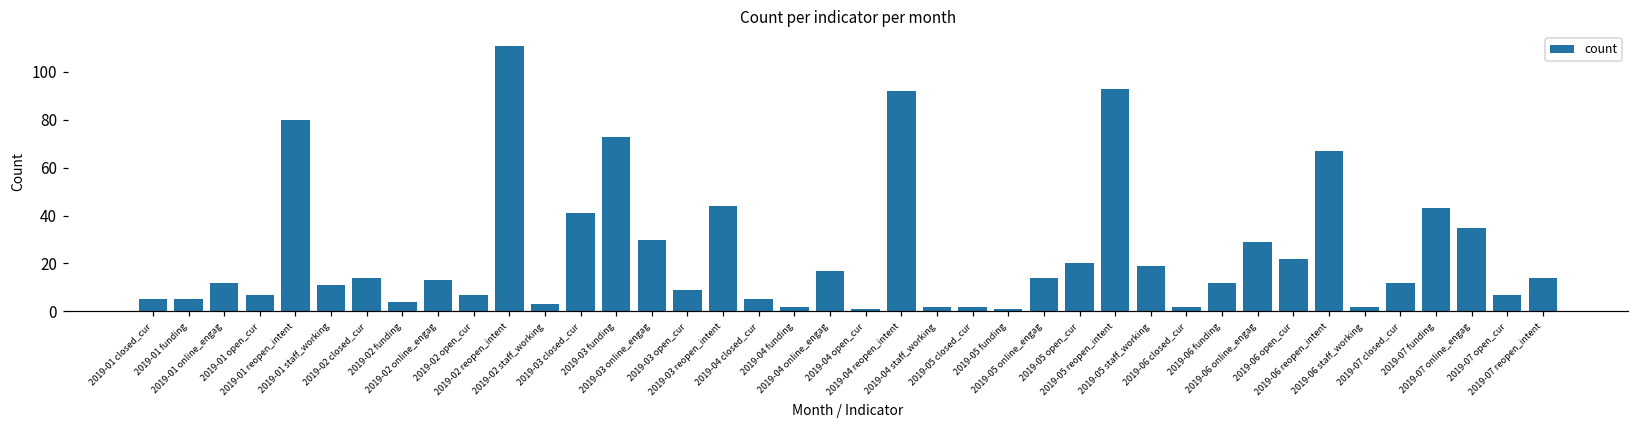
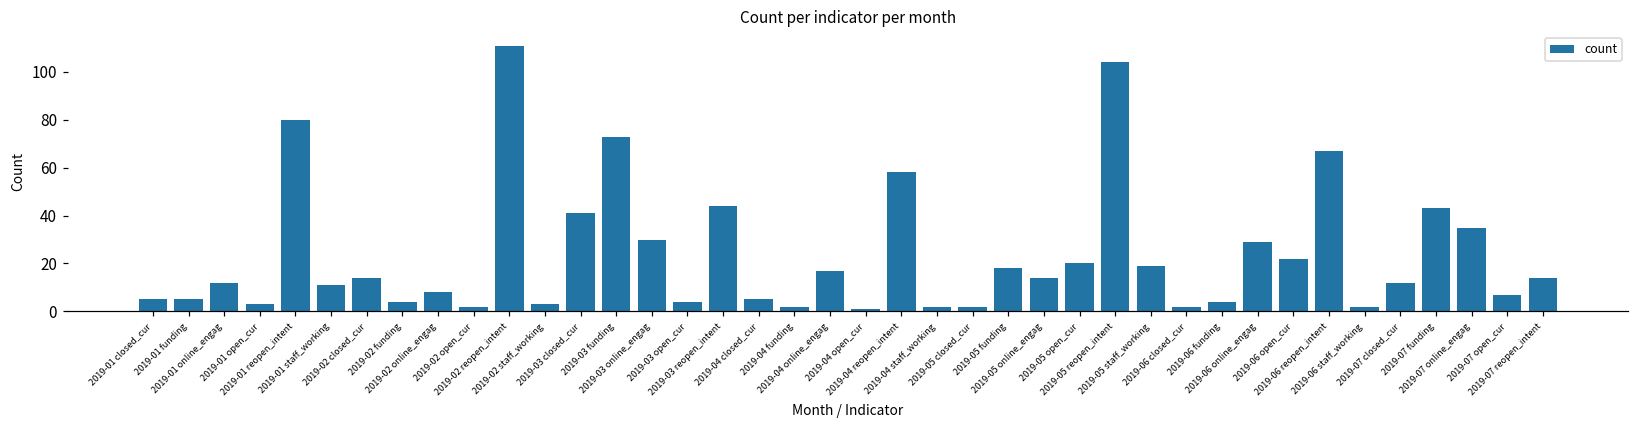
2019-01 open_cur: 7 -> 3
2019-02 online_engag: 13 -> 8
2019-02 open_cur: 7 -> 2
2019-03 open_cur: 9 -> 4
2019-04 reopen_intent: 92 -> 58
2019-05 funding: 1 -> 18
2019-05 reopen_intent: 93 -> 104
2019-06 funding: 12 -> 4
